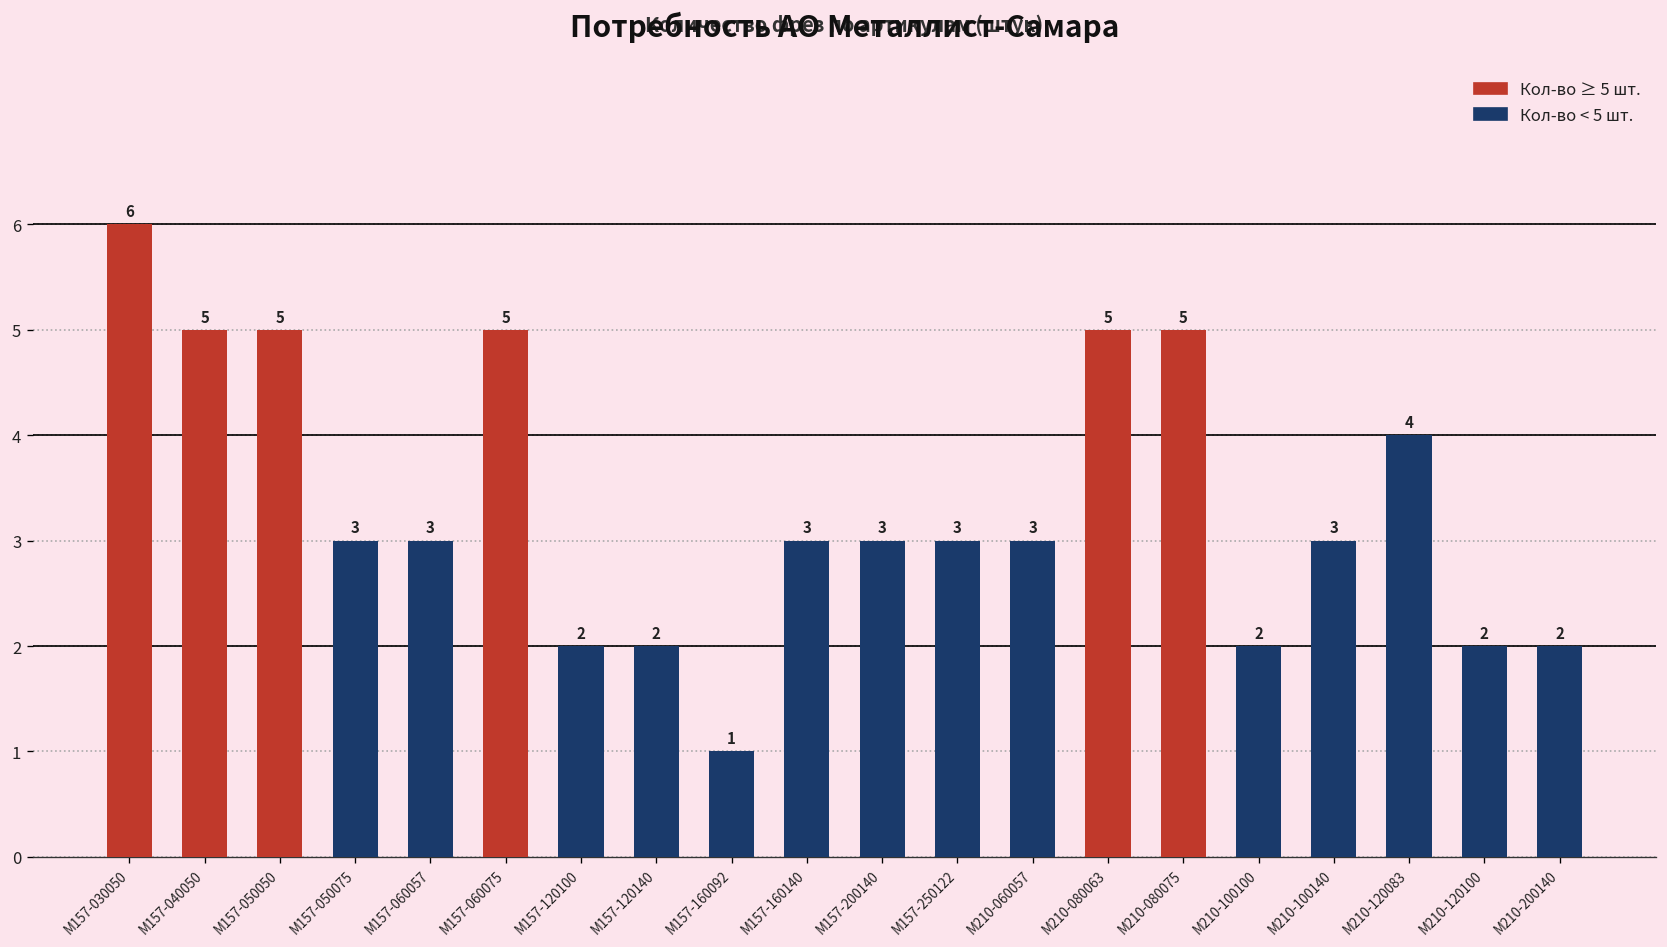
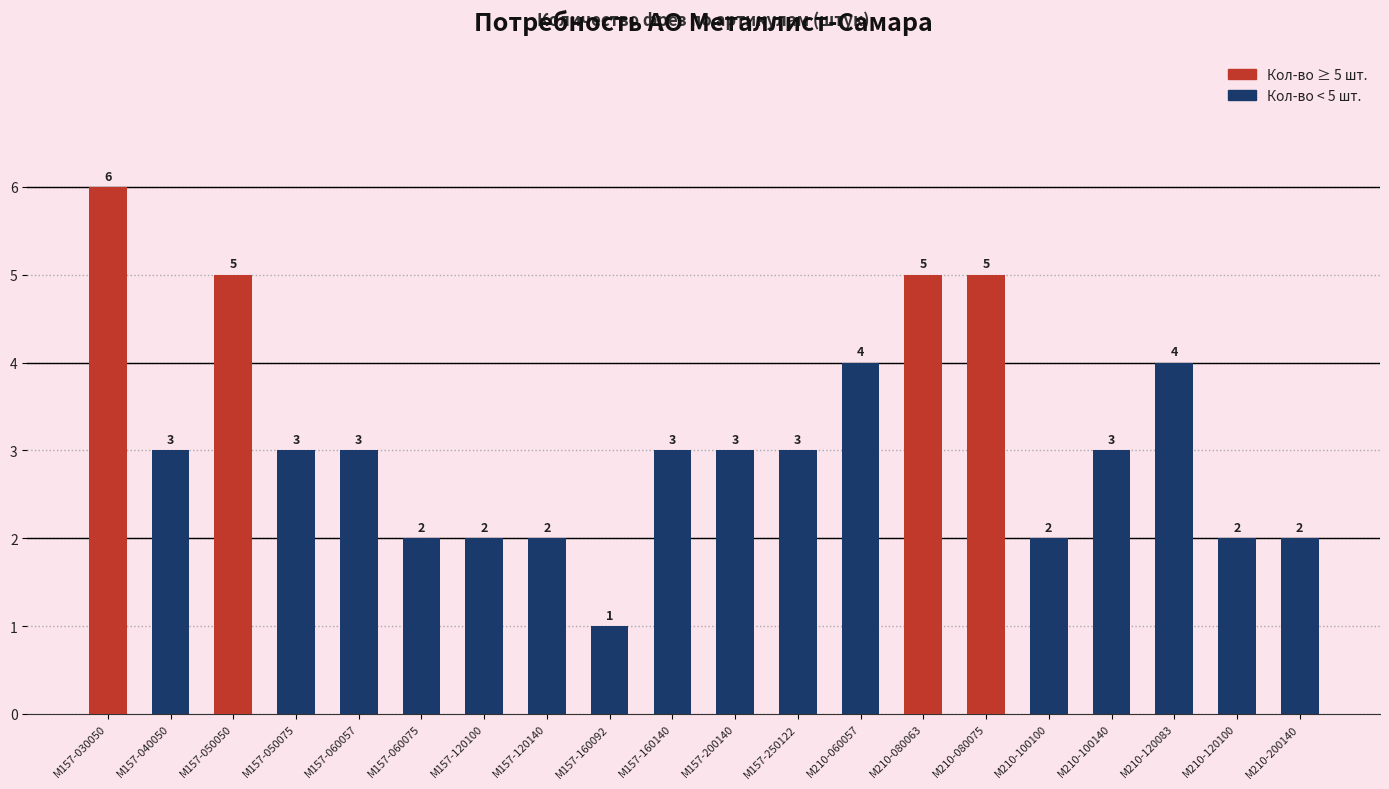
М157-040050: 5 -> 3
М157-060075: 5 -> 2
М210-060057: 3 -> 4
